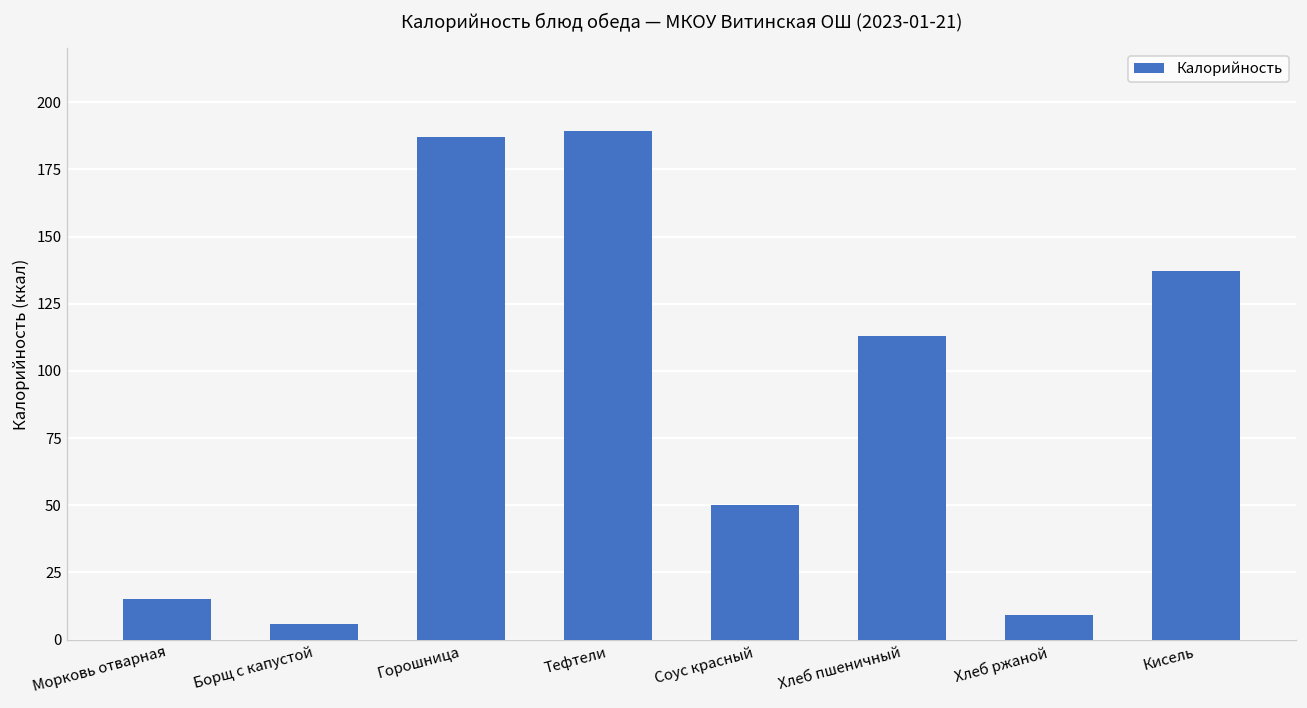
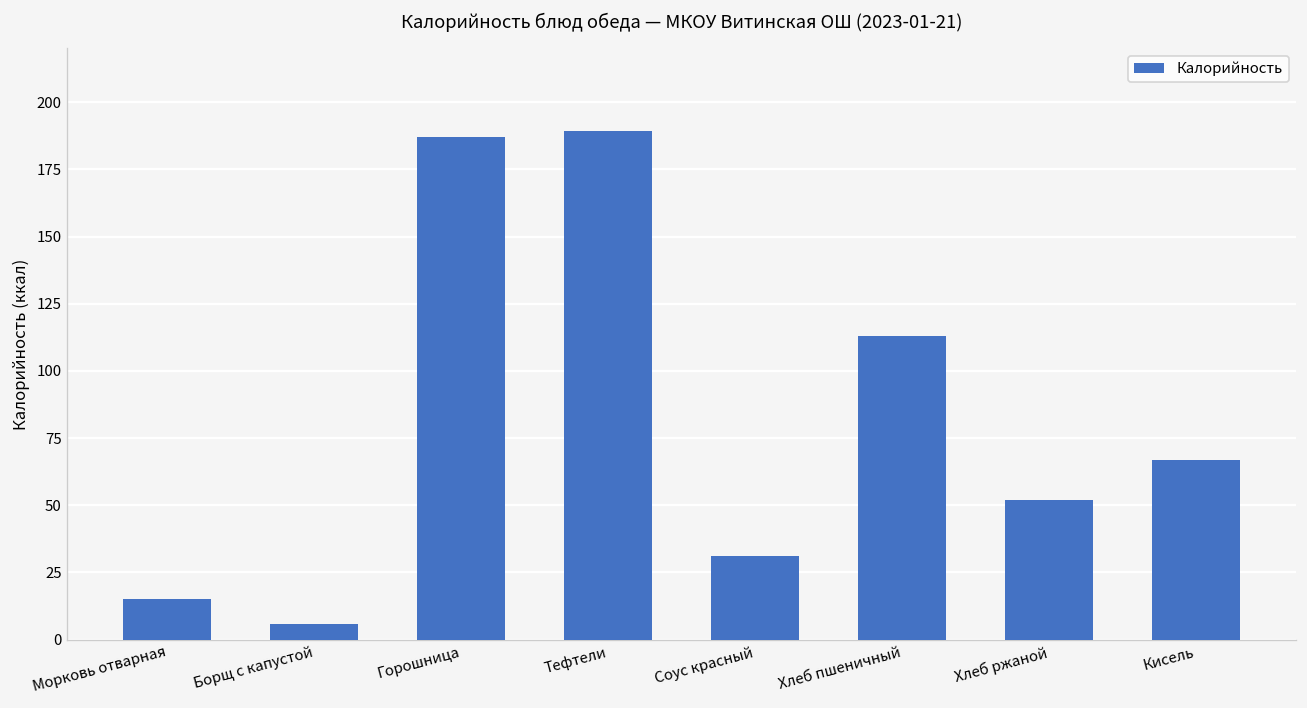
Соус красный: 50 -> 31
Хлеб ржаной: 9 -> 52
Кисель: 137 -> 67
